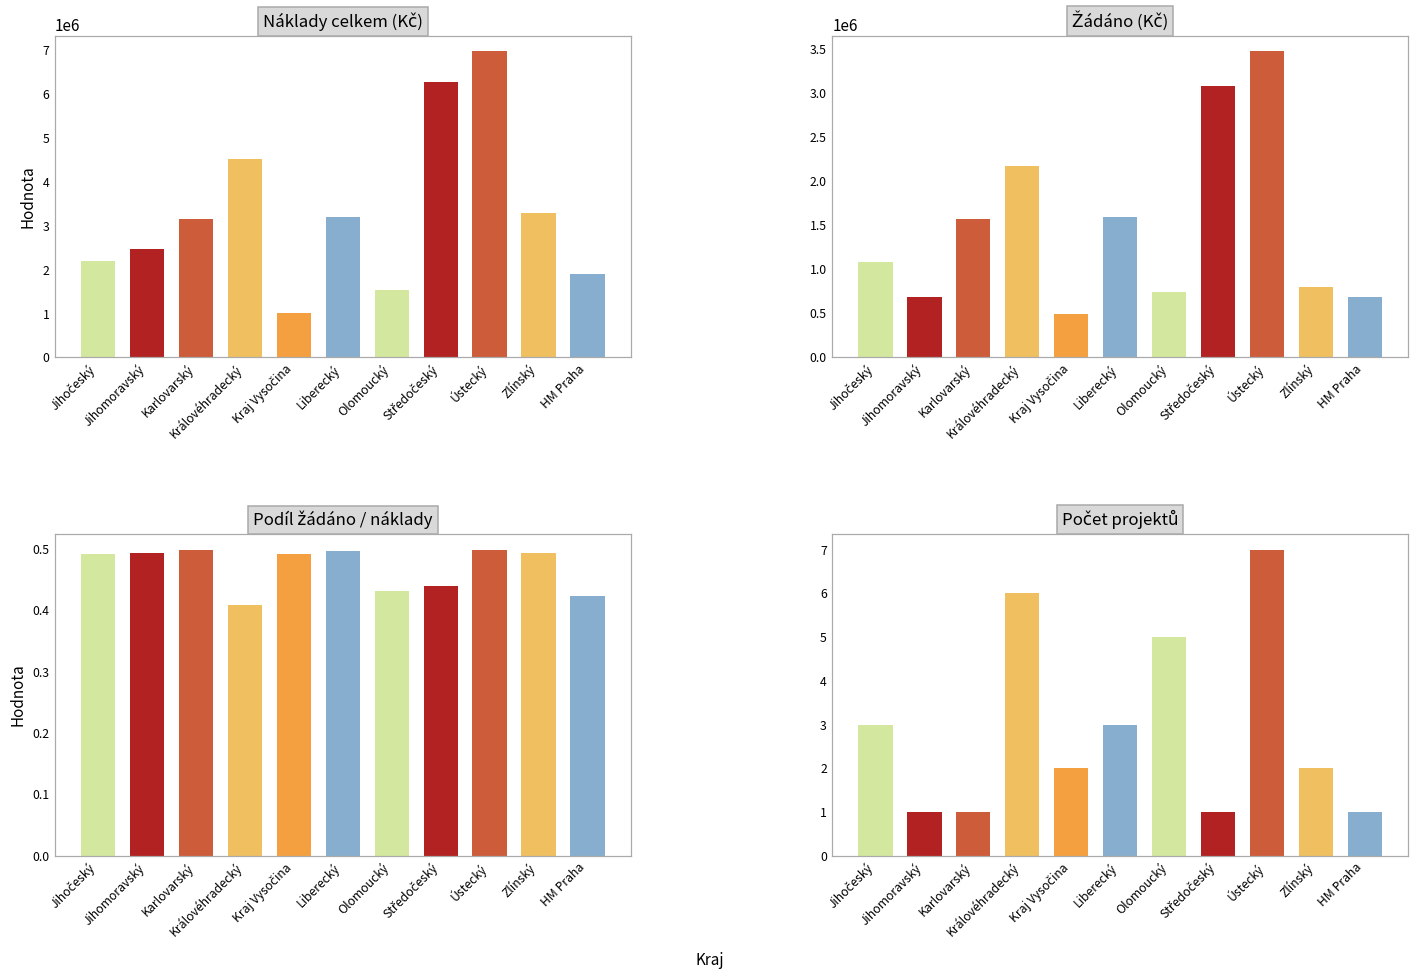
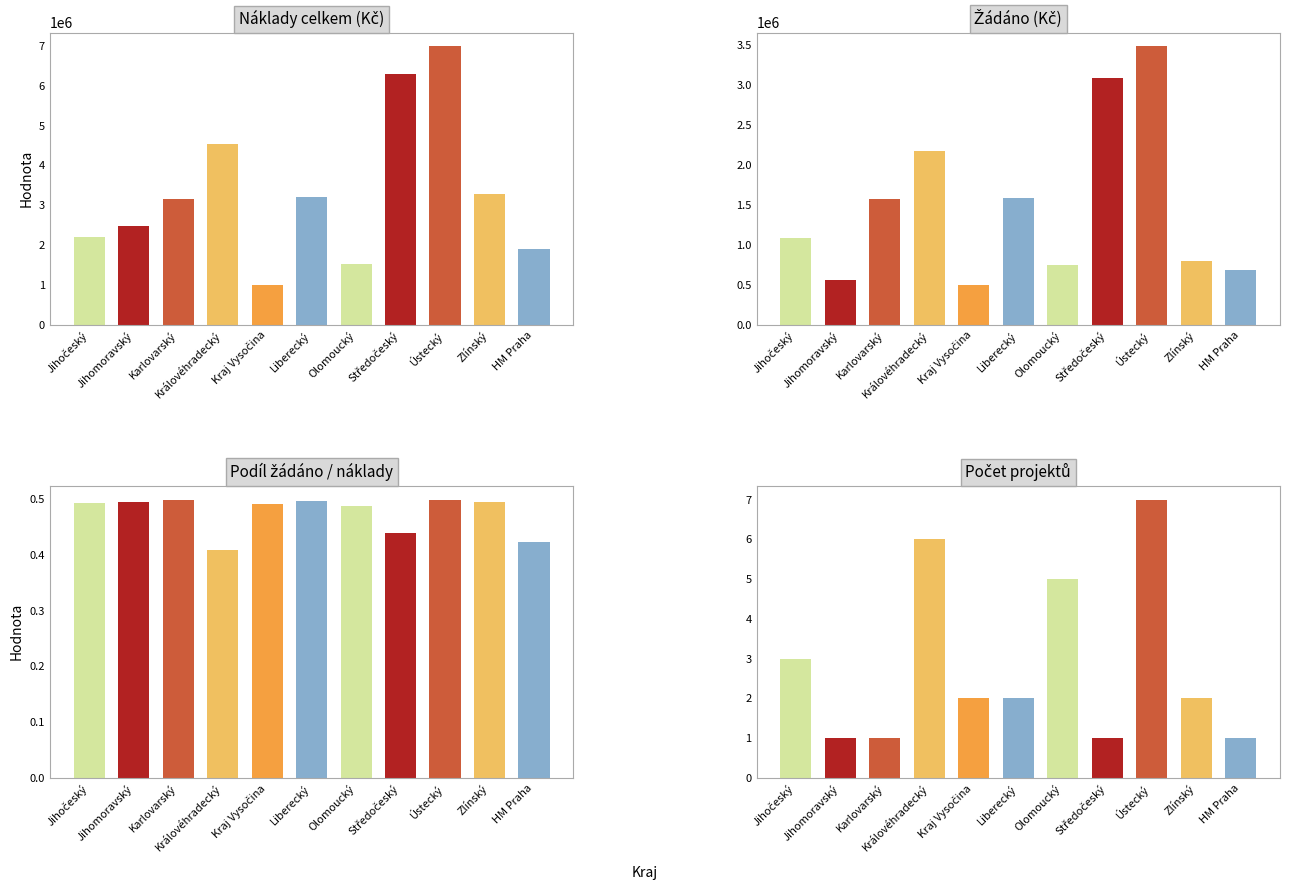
Žádáno (Kč), Jihomoravský: 700000 -> 600000
Podíl žádáno / náklady, Olomoucký: 0.43 -> 0.49
Počet projektů, Liberecký: 3 -> 2
